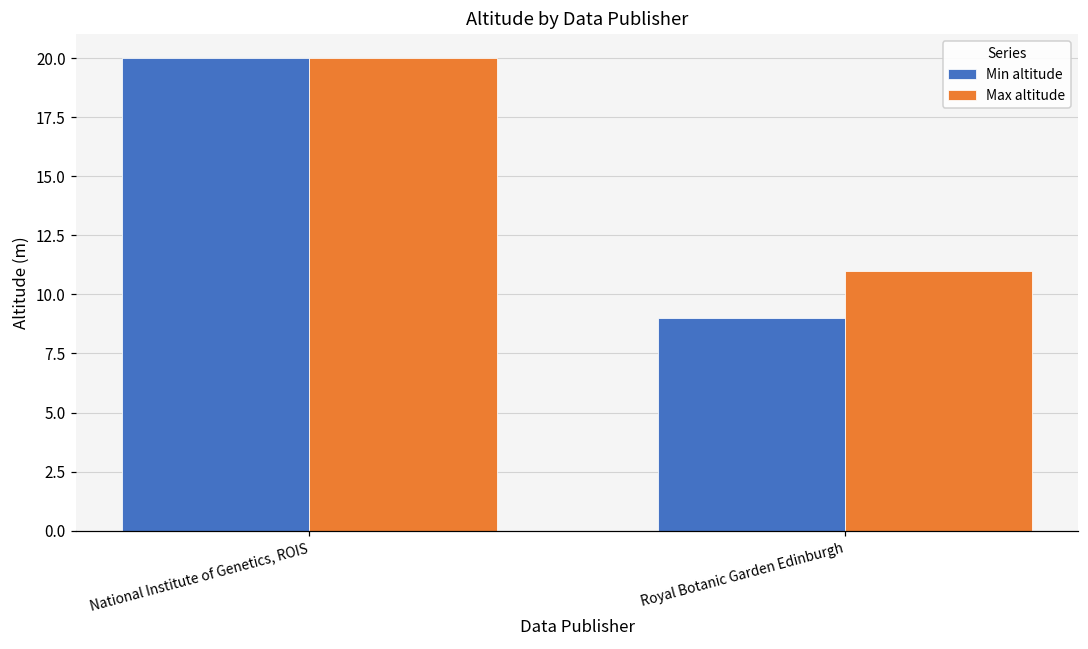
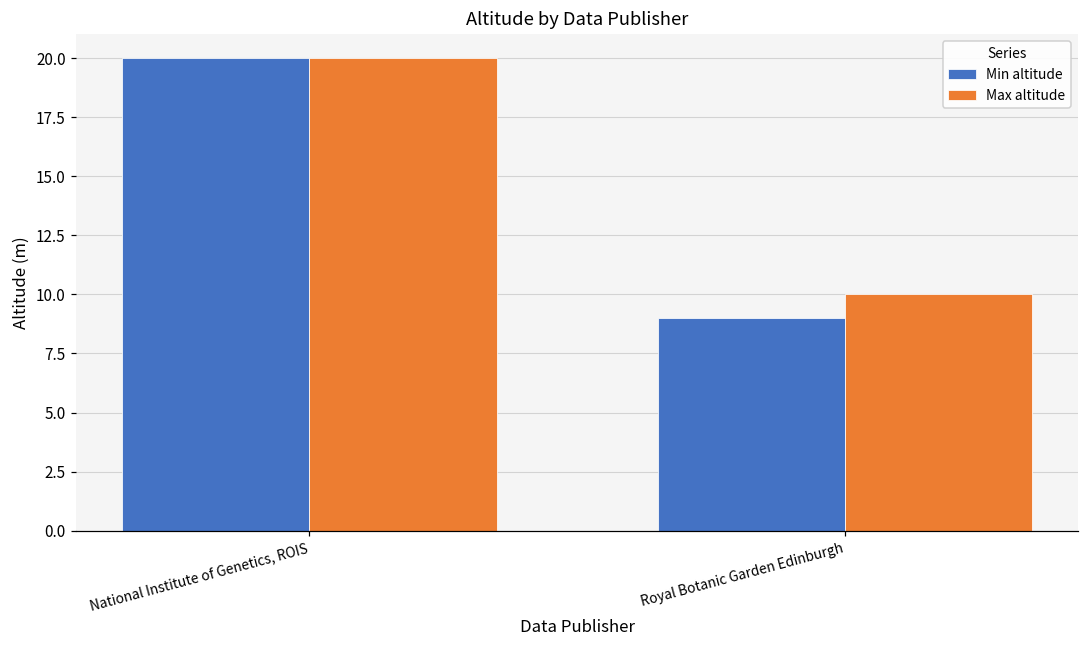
Max altitude, Royal Botanic Garden Edinburgh: 11 -> 10
